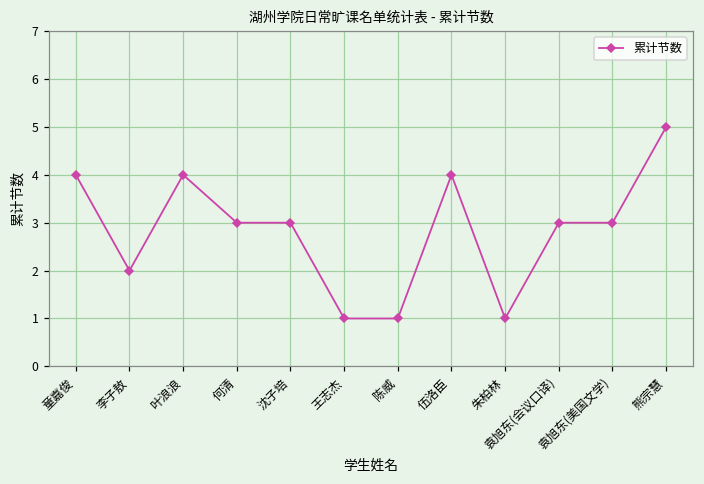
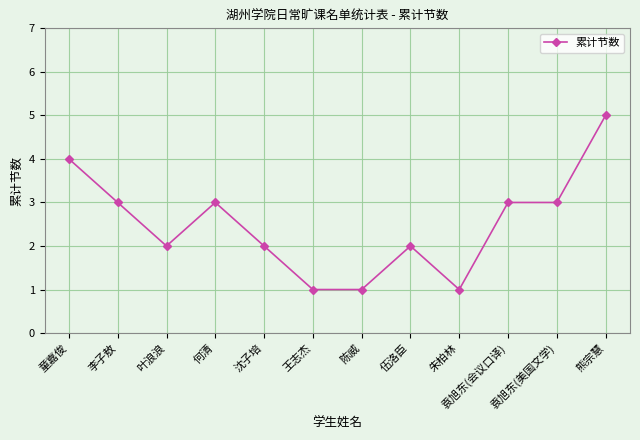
李子敖: 2 -> 3
叶浪浪: 4 -> 2
沈子培: 3 -> 2
伍洛臣: 4 -> 2
